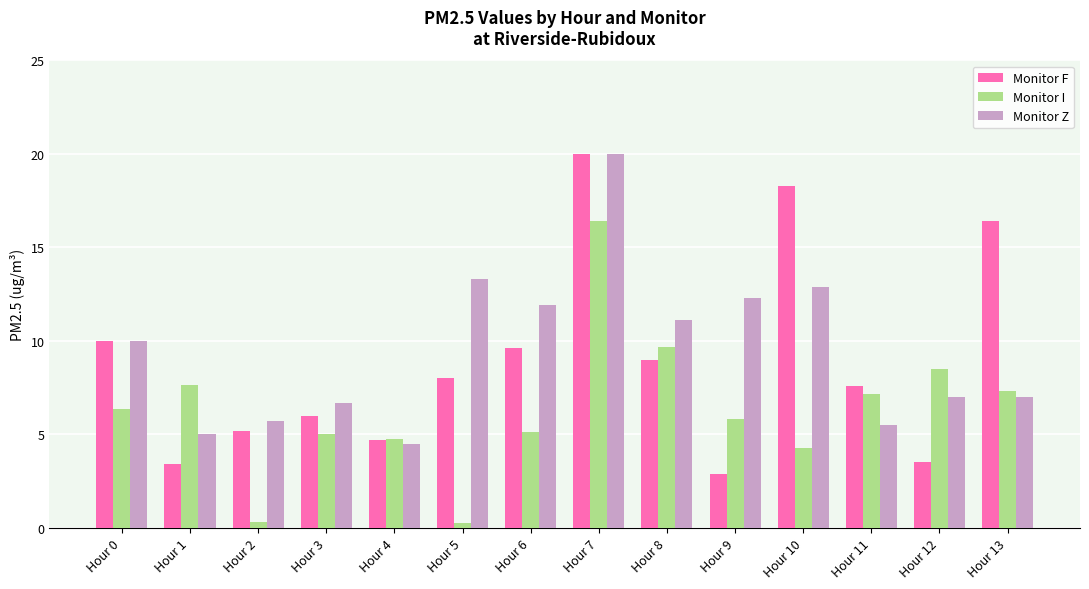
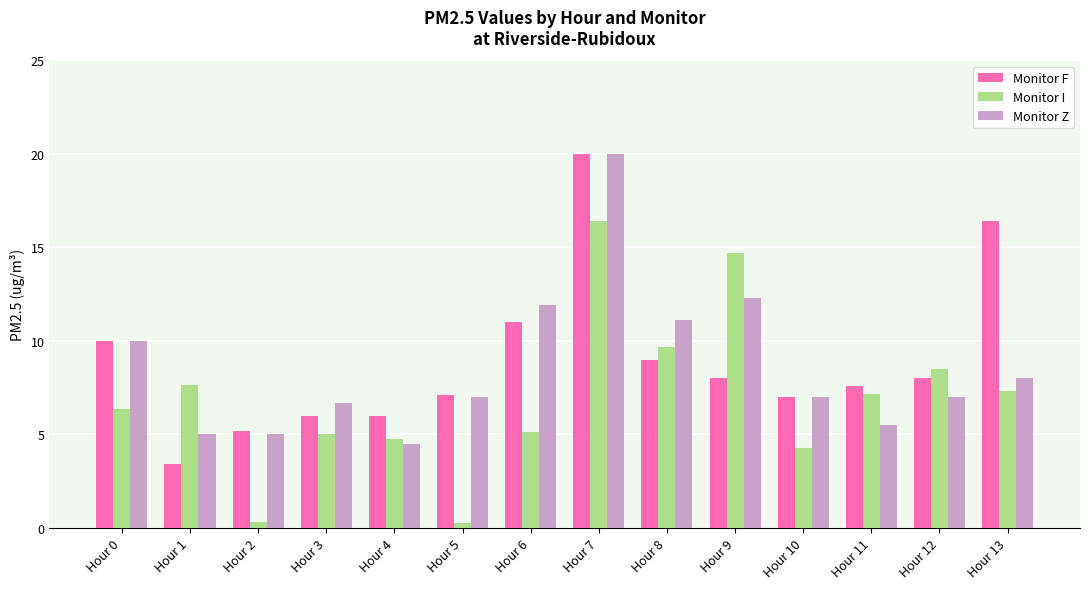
Monitor Z, Hour 2: 5.7 -> 5.0
Monitor F, Hour 4: 4.7 -> 6.0
Monitor F, Hour 5: 8.0 -> 7.1
Monitor Z, Hour 5: 13.3 -> 7.0
Monitor F, Hour 6: 9.6 -> 11.0
Monitor F, Hour 9: 2.9 -> 8.0
Monitor I, Hour 9: 5.8 -> 14.7
Monitor F, Hour 10: 18.3 -> 7.0
Monitor Z, Hour 10: 12.9 -> 7.0
Monitor F, Hour 12: 3.5 -> 8.0
Monitor Z, Hour 13: 7 -> 8
